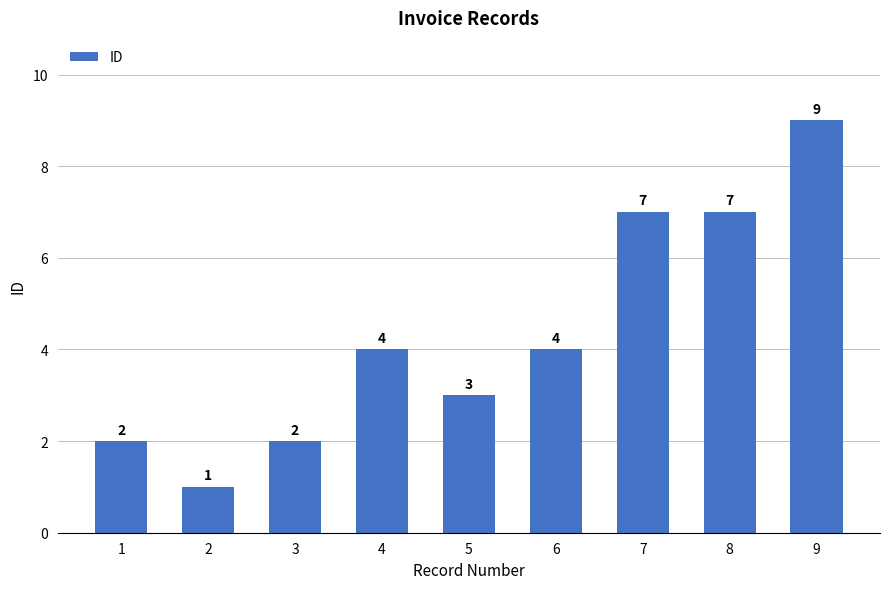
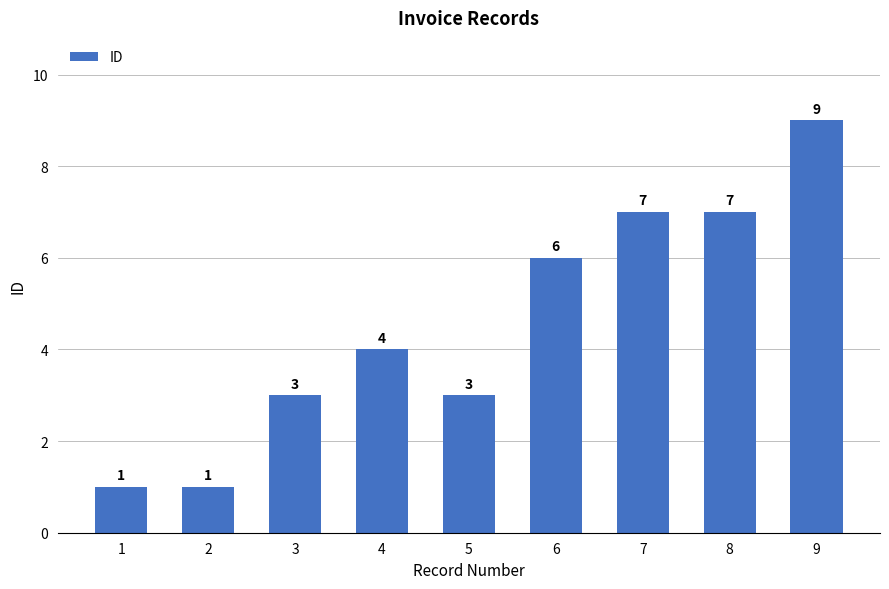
1: 2 -> 1
3: 2 -> 3
6: 4 -> 6
